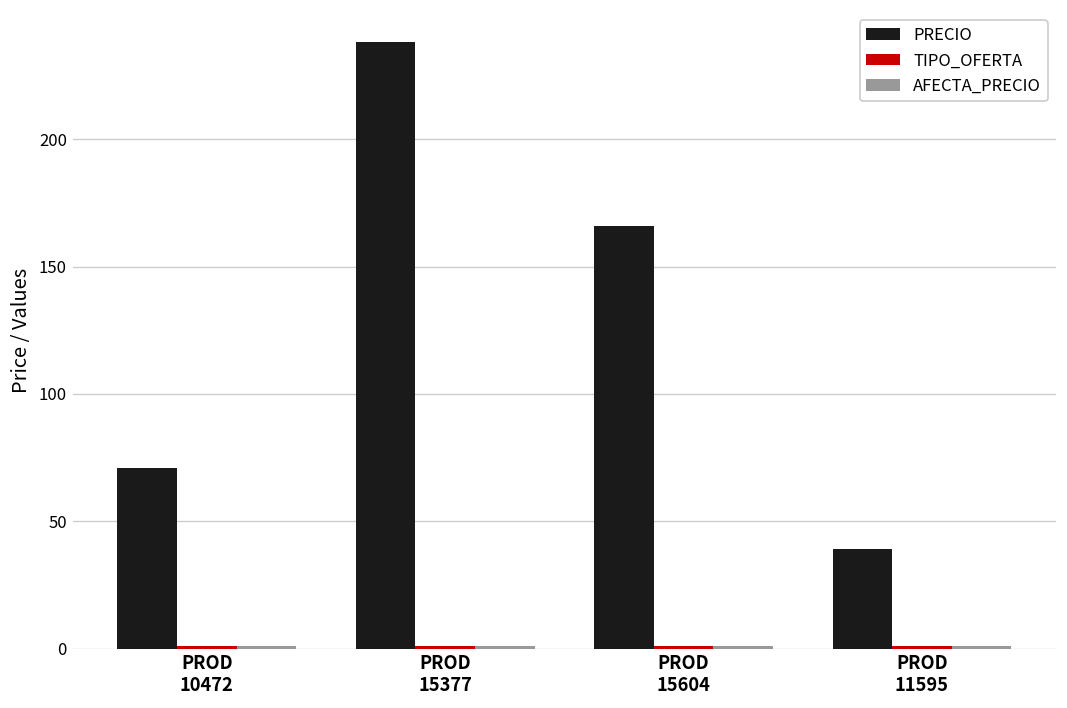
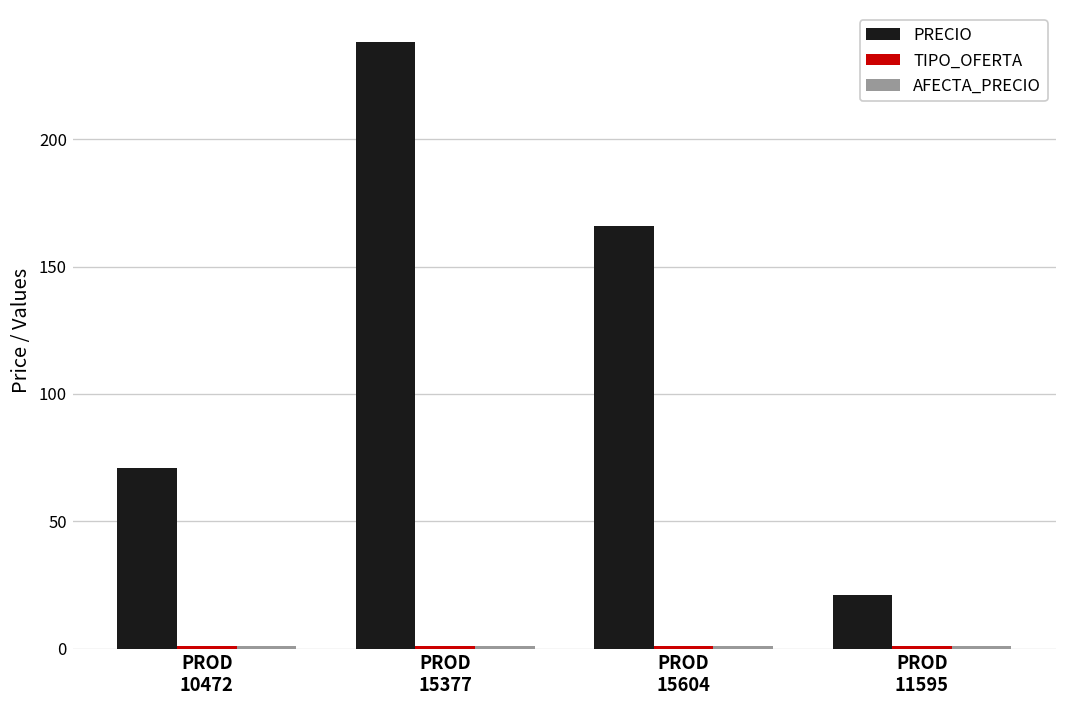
PRECIO, PROD 11595: 39 -> 21
